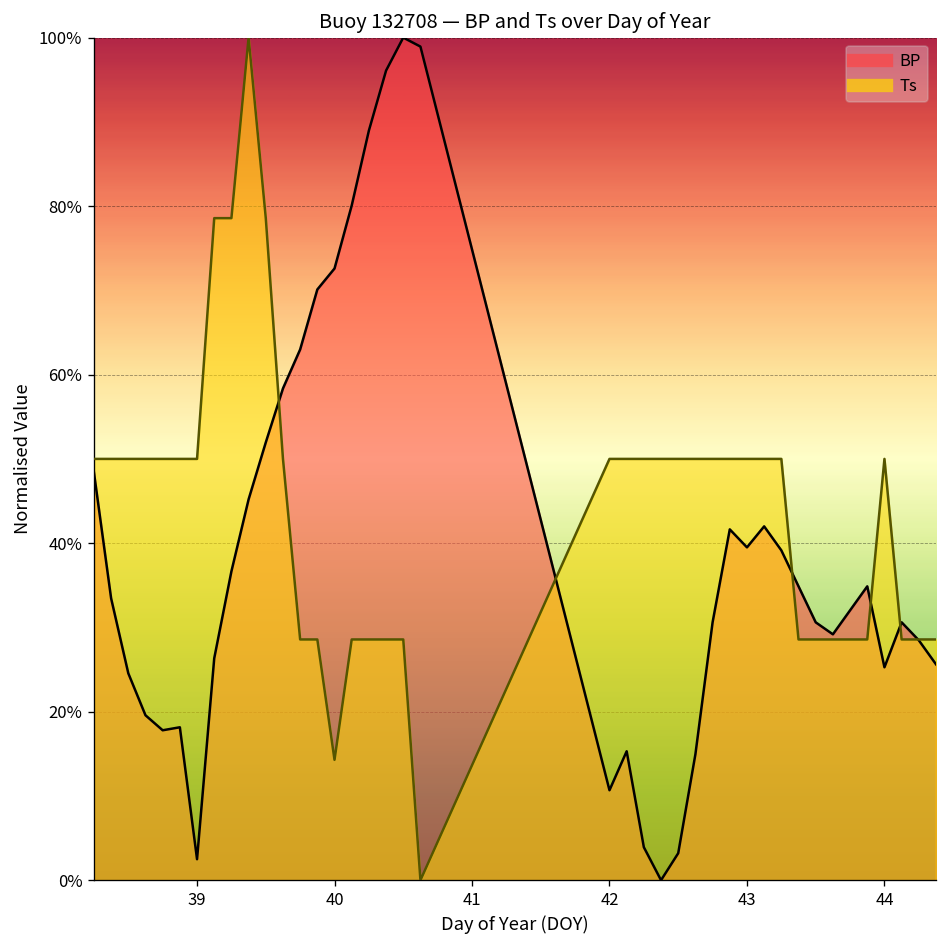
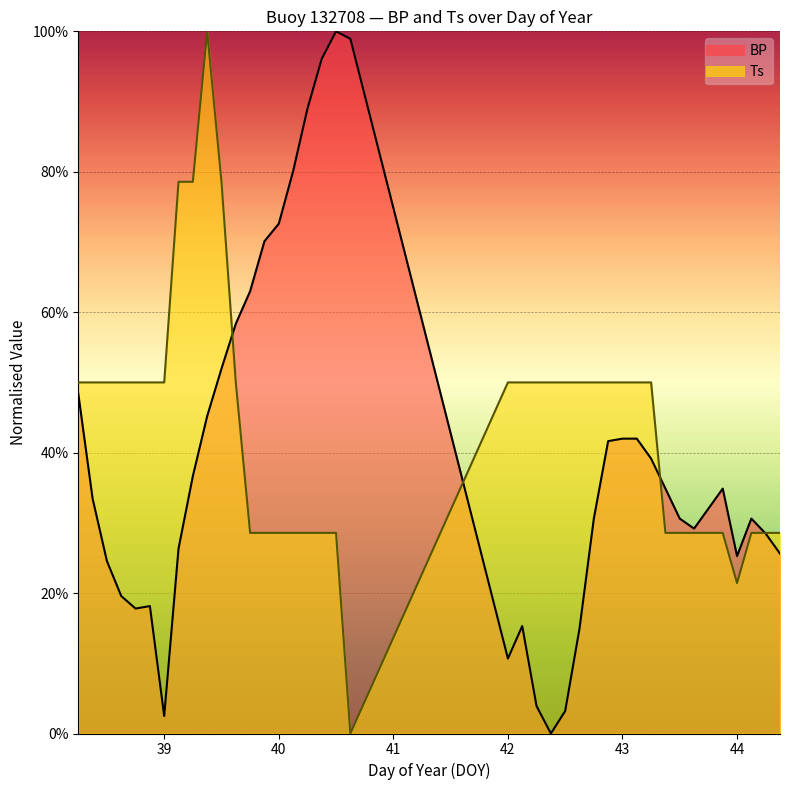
Ts, 40: 14% -> 29%
BP, 43: 40% -> 42%
Ts, 44: 50% -> 21%
